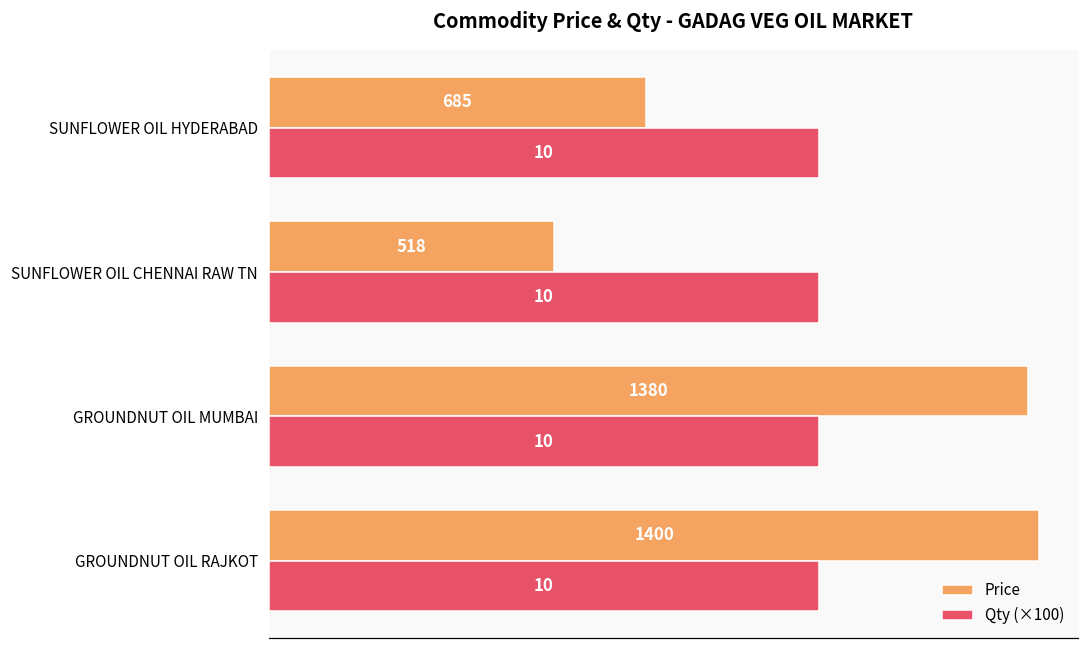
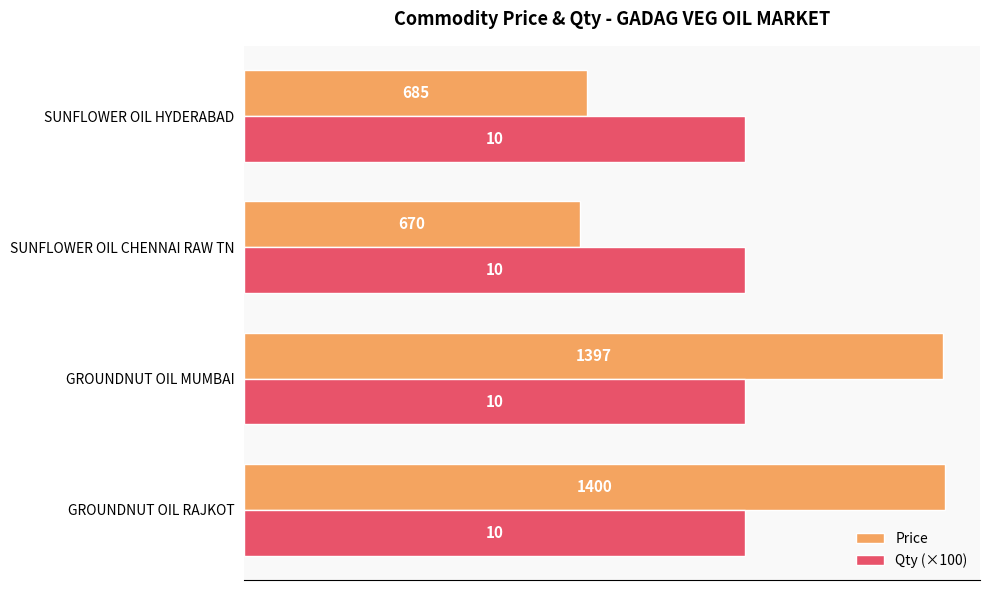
Price, SUNFLOWER OIL CHENNAI RAW TN: 518 -> 670
Price, GROUNDNUT OIL MUMBAI: 1380 -> 1397
